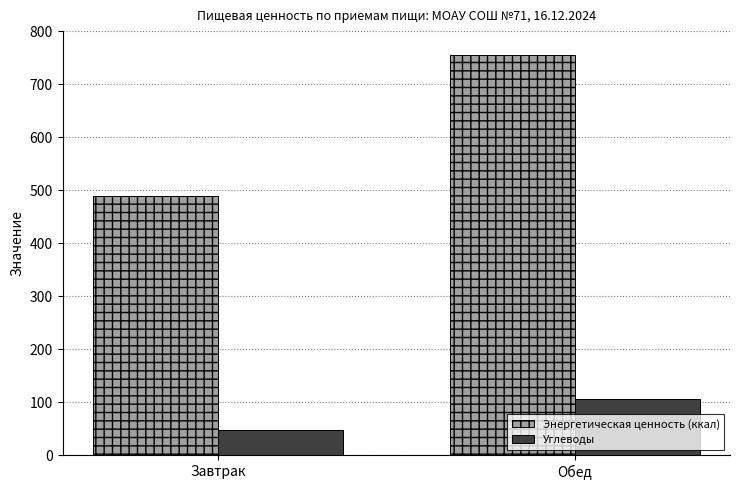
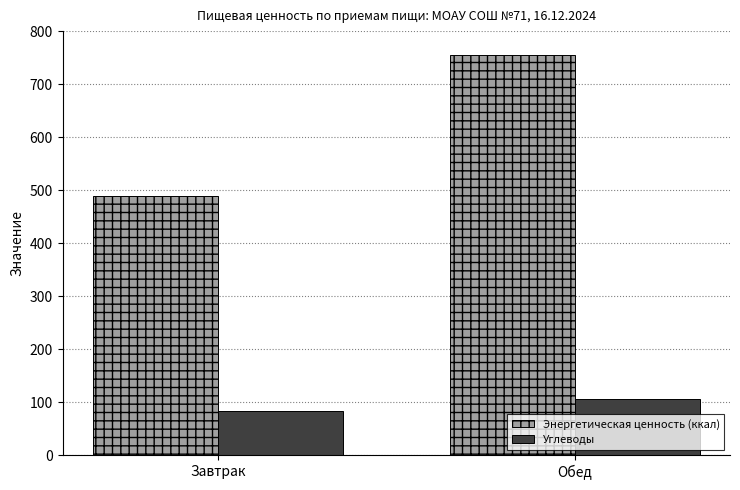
Углеводы, Завтрак: 50 -> 80
